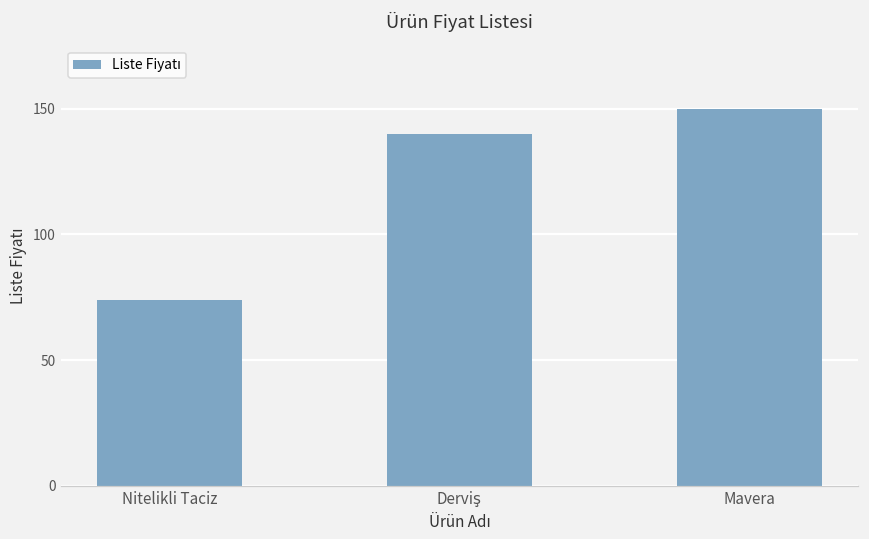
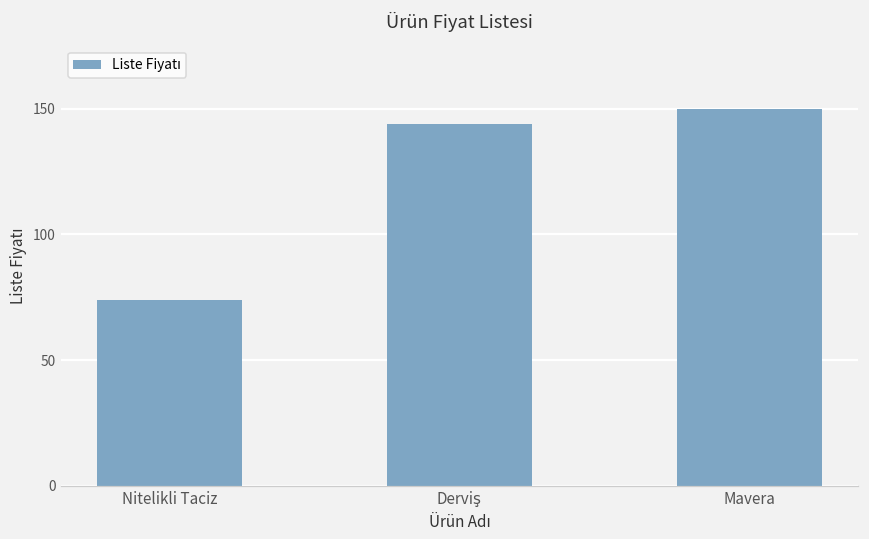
Derviş: 140 -> 144
